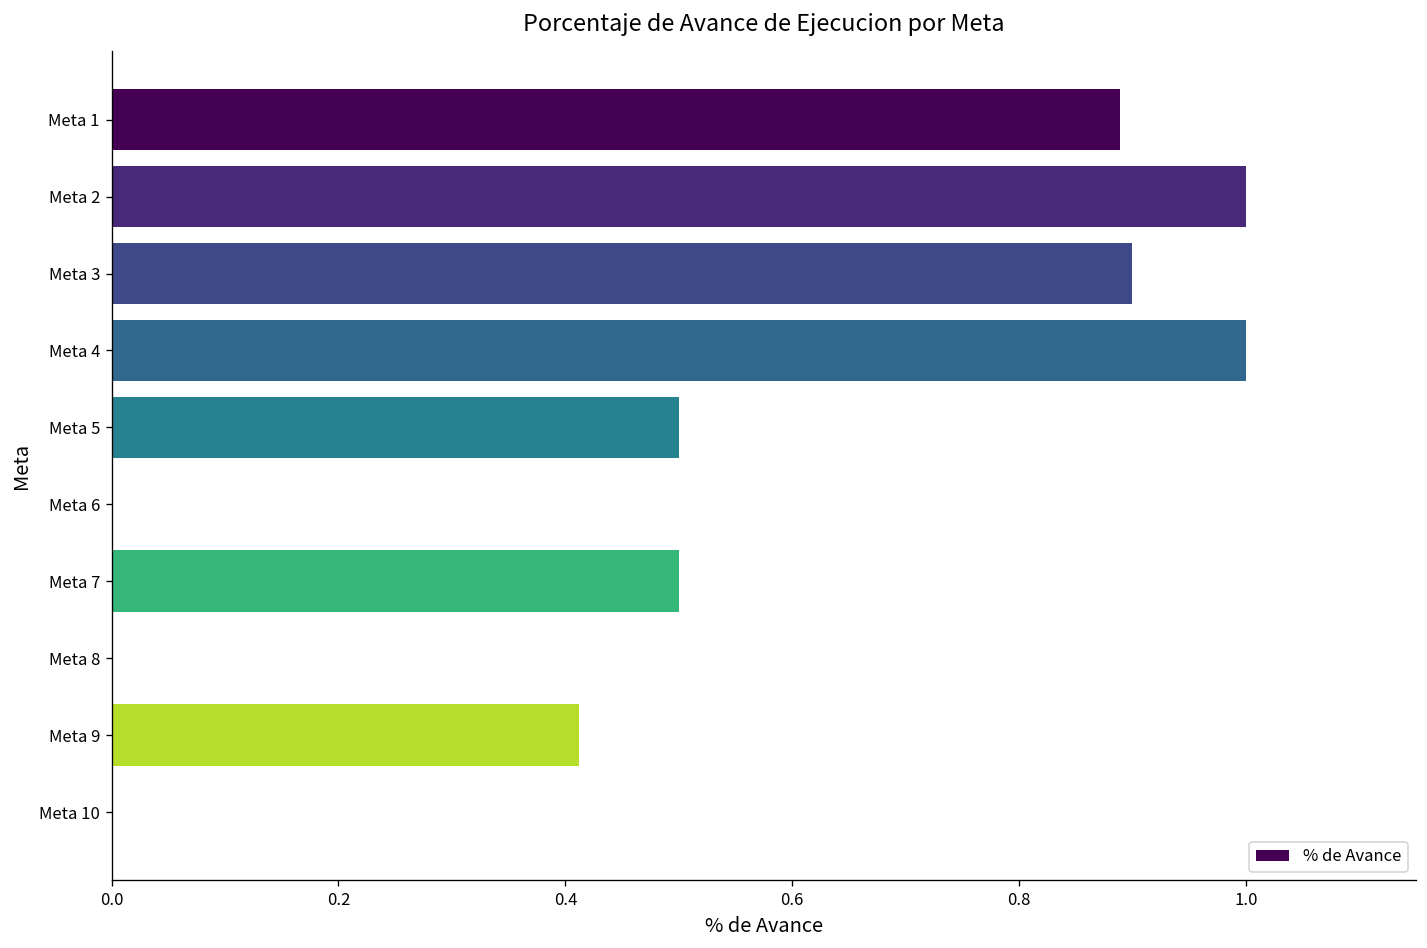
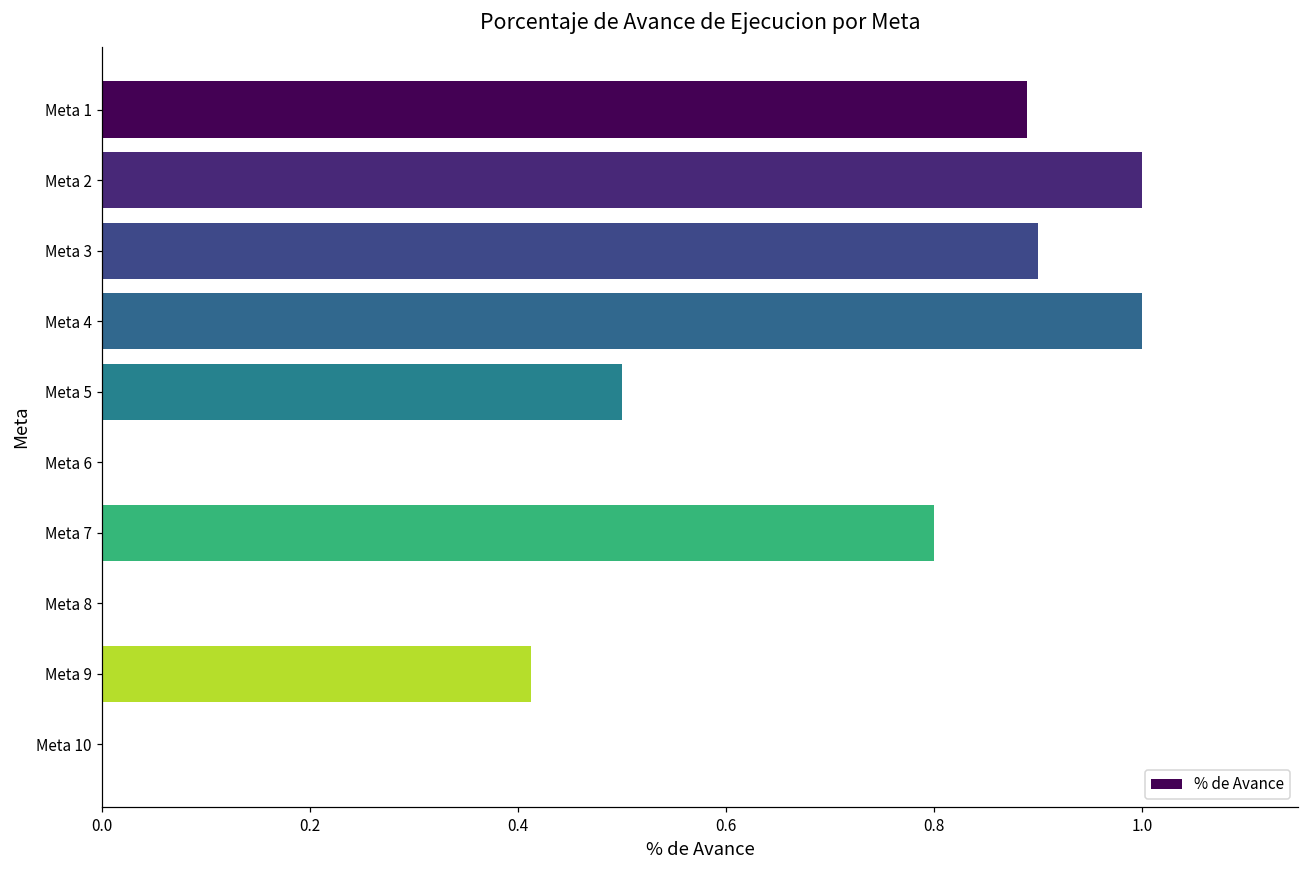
Meta 7: 0.5 -> 0.8
